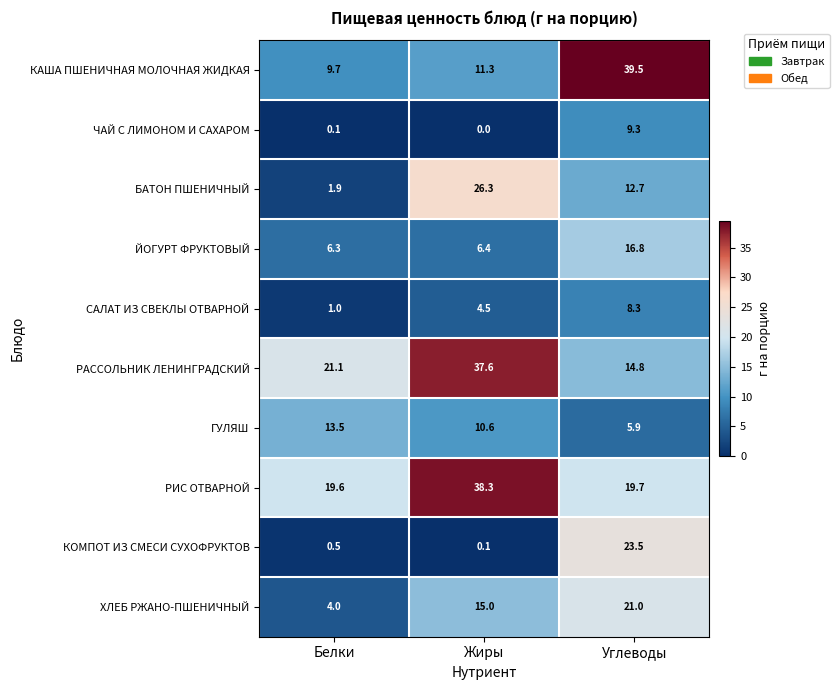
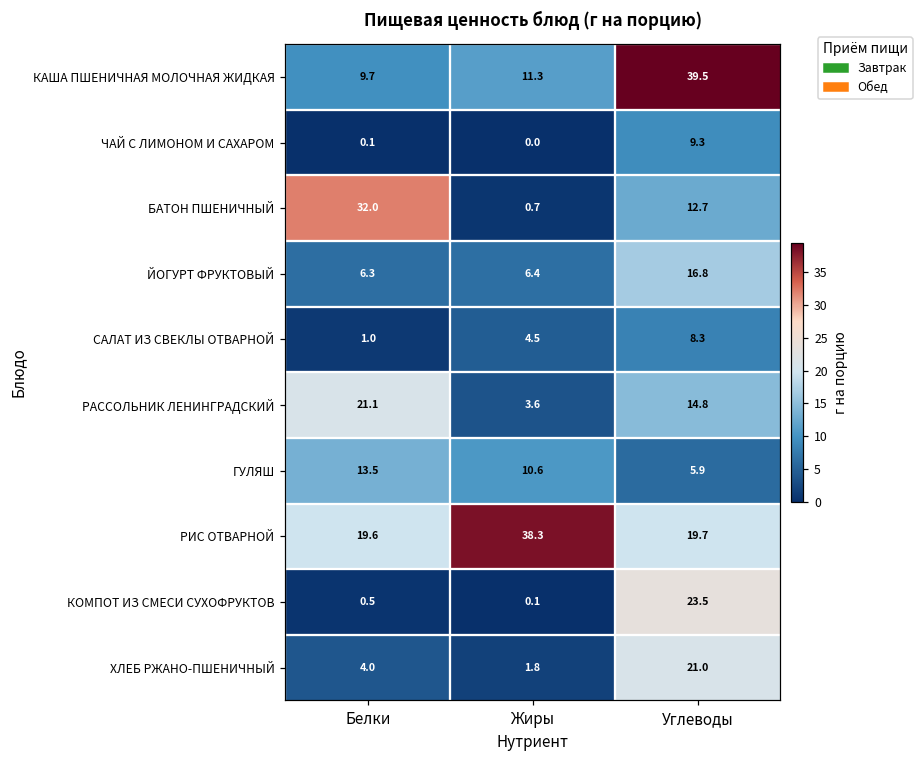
БАТОН ПШЕНИЧНЫЙ, Белки: 1.9 -> 32.0
БАТОН ПШЕНИЧНЫЙ, Жиры: 26.3 -> 0.7
РАССОЛЬНИК ЛЕНИНГРАДСКИЙ, Жиры: 37.6 -> 3.6
ХЛЕБ РЖАНО-ПШЕНИЧНЫЙ, Жиры: 15.0 -> 1.8
